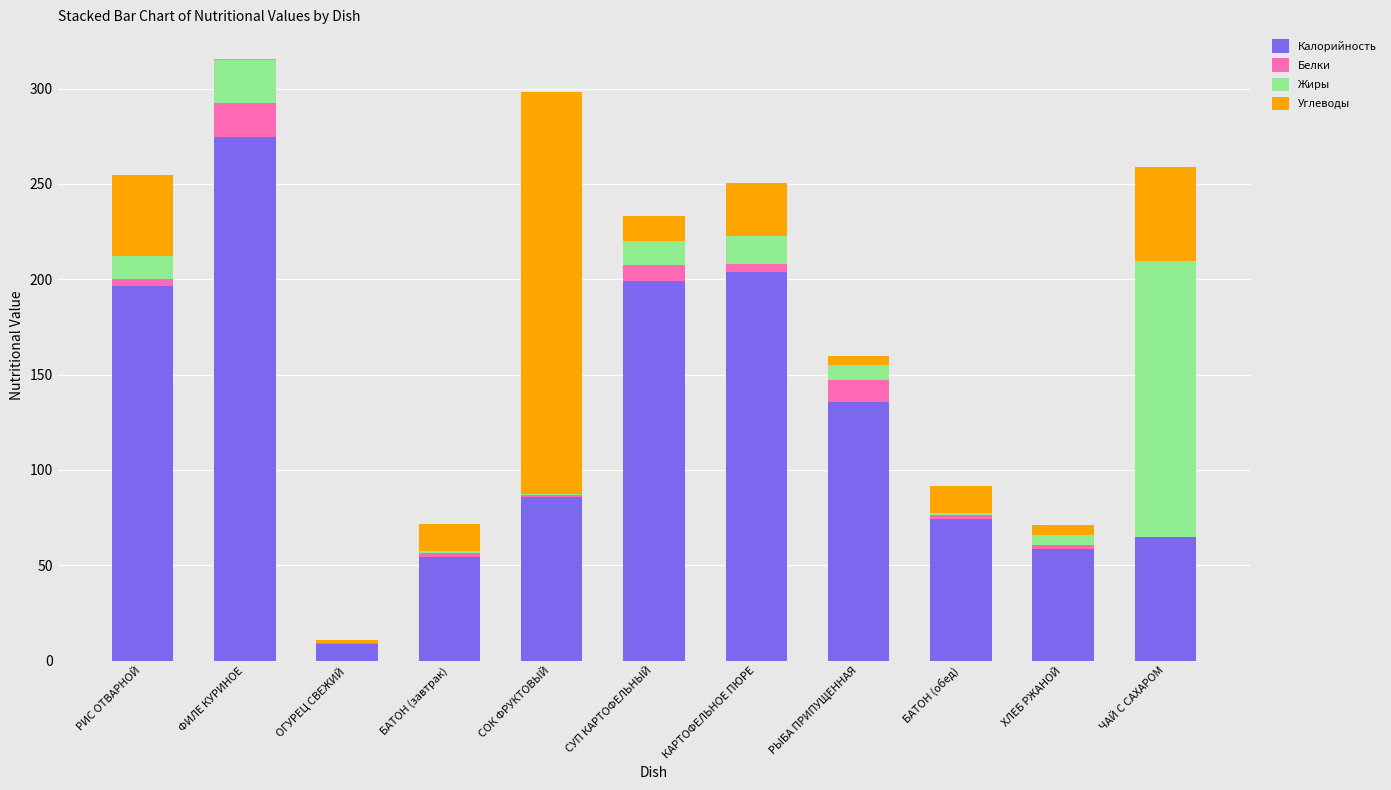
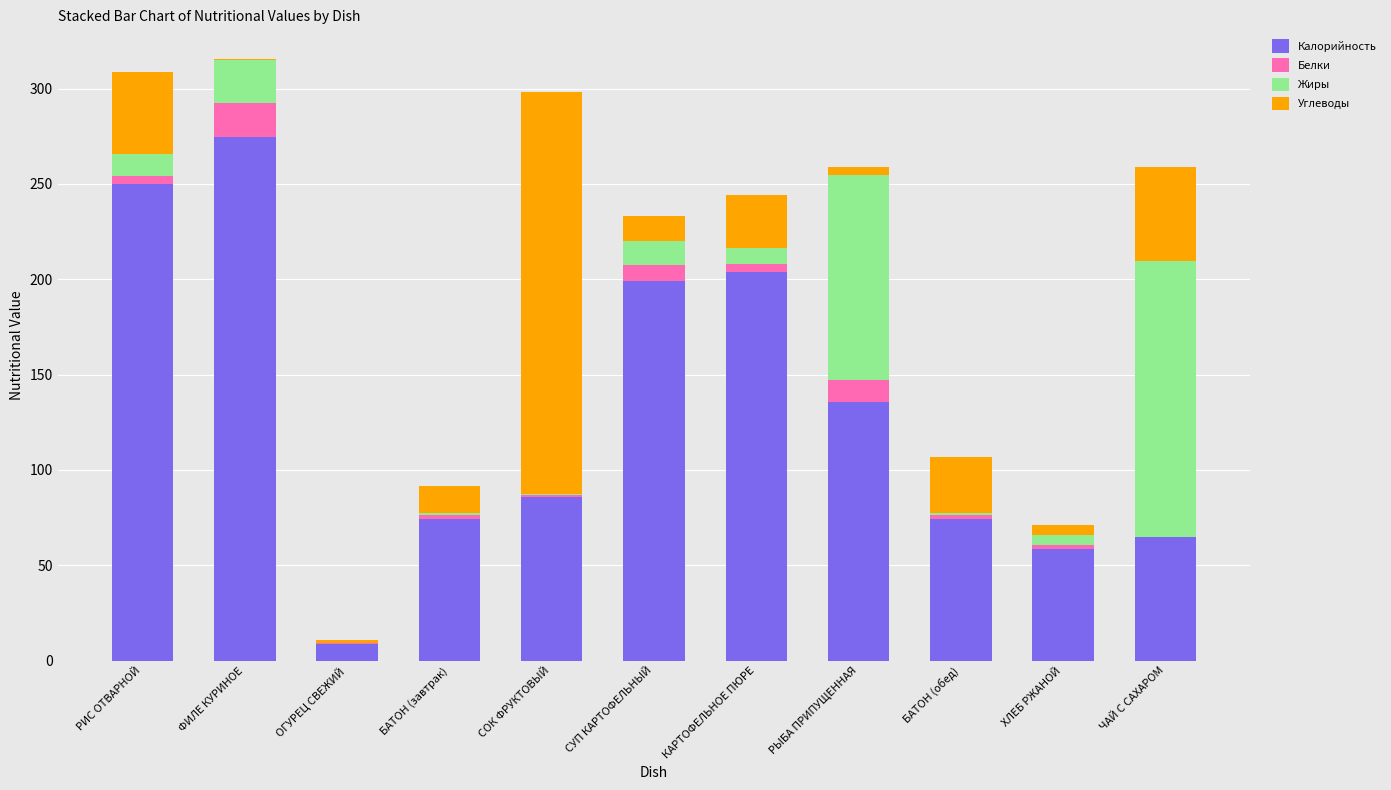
Калорийность, РИС ОТВАРНОЙ: 196 -> 250
Калорийность, БАТОН (завтрак): 54 -> 74
Жиры, КАРТОФЕЛЬНОЕ ПЮРЕ: 15 -> 8
Жиры, РЫБА ПРИПУЩЕННАЯ: 8 -> 108
Углеводы, БАТОН (обед): 14 -> 29
